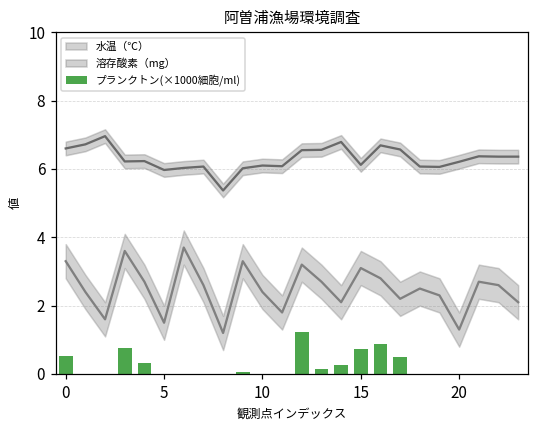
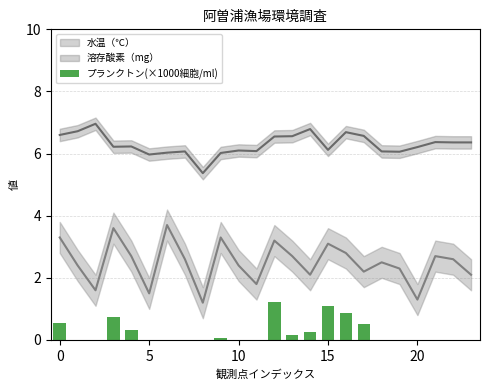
プランクトン(×1000細胞/ml), 15: 0.7 -> 1.1
